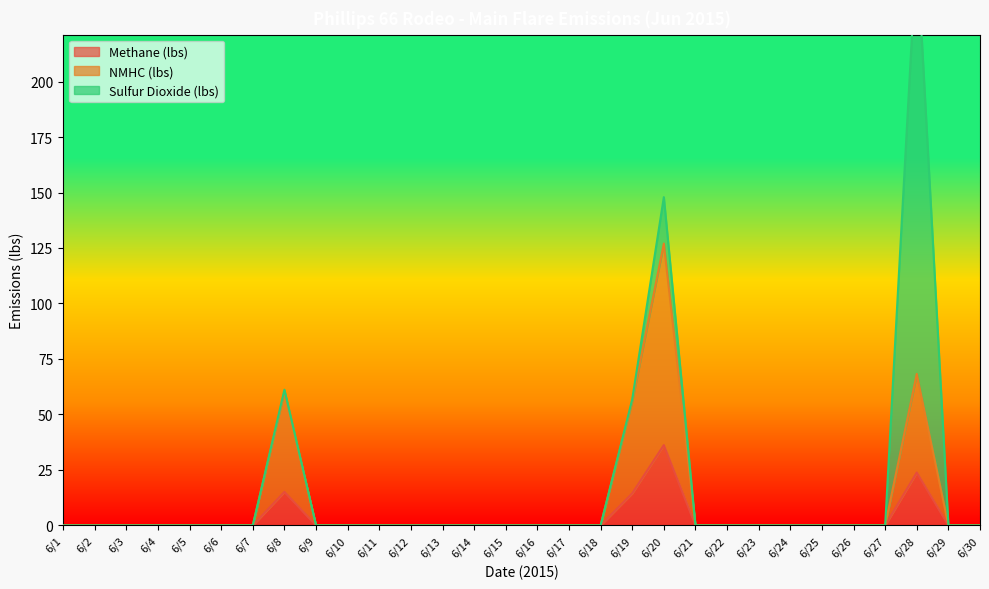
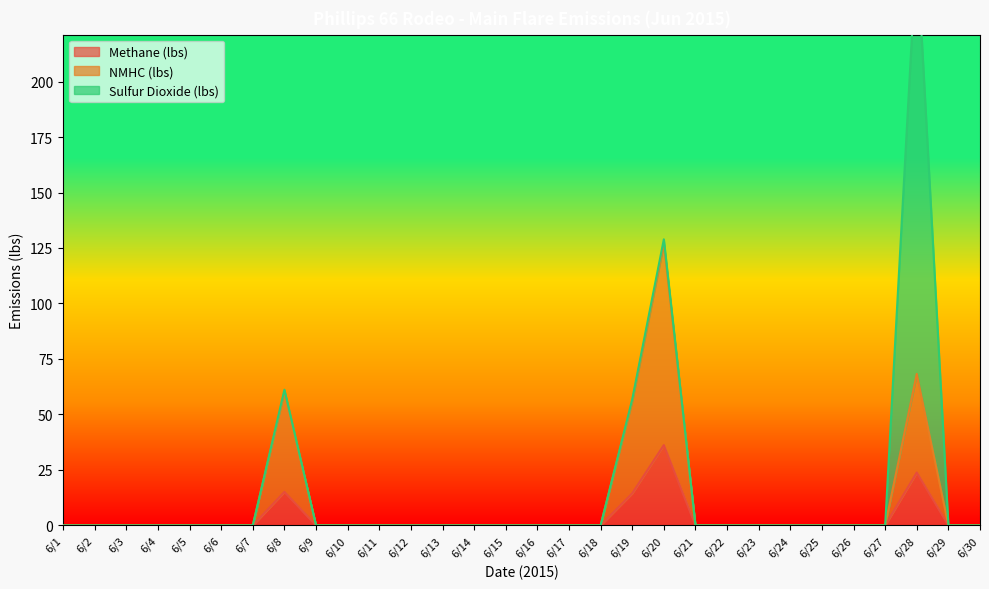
Sulfur Dioxide (lbs), 6/20: 21 -> 2
